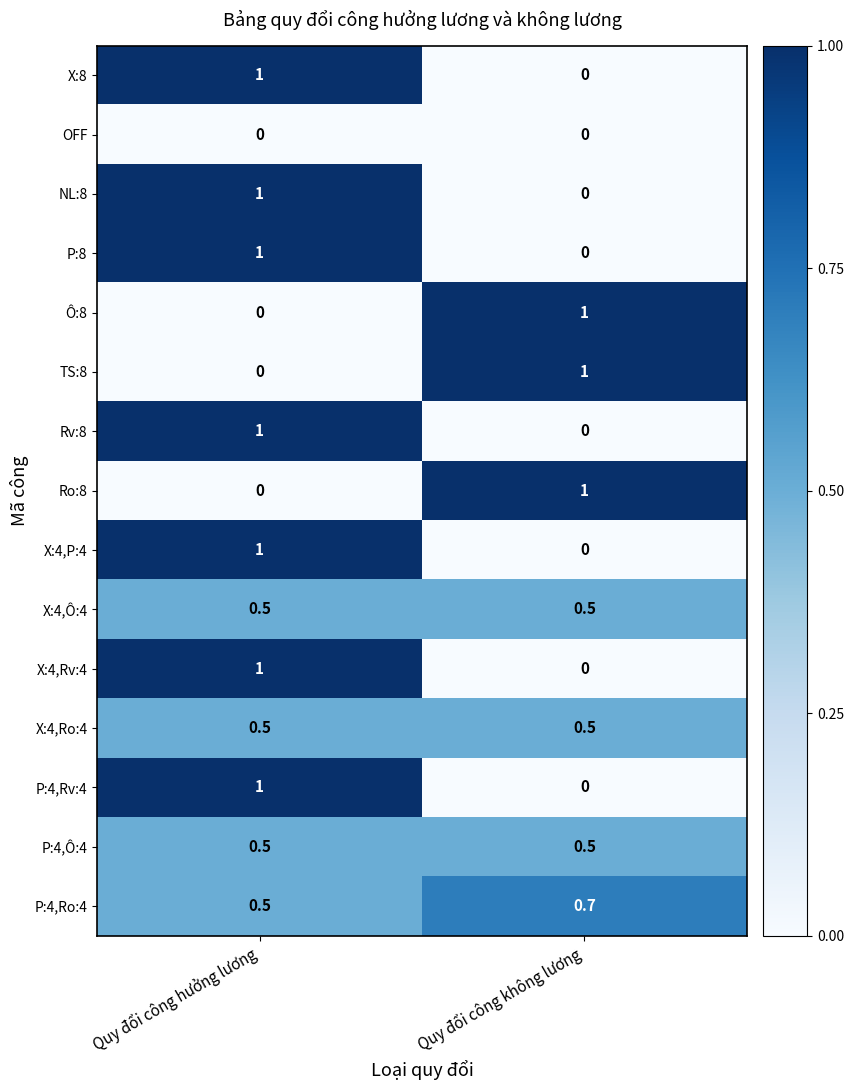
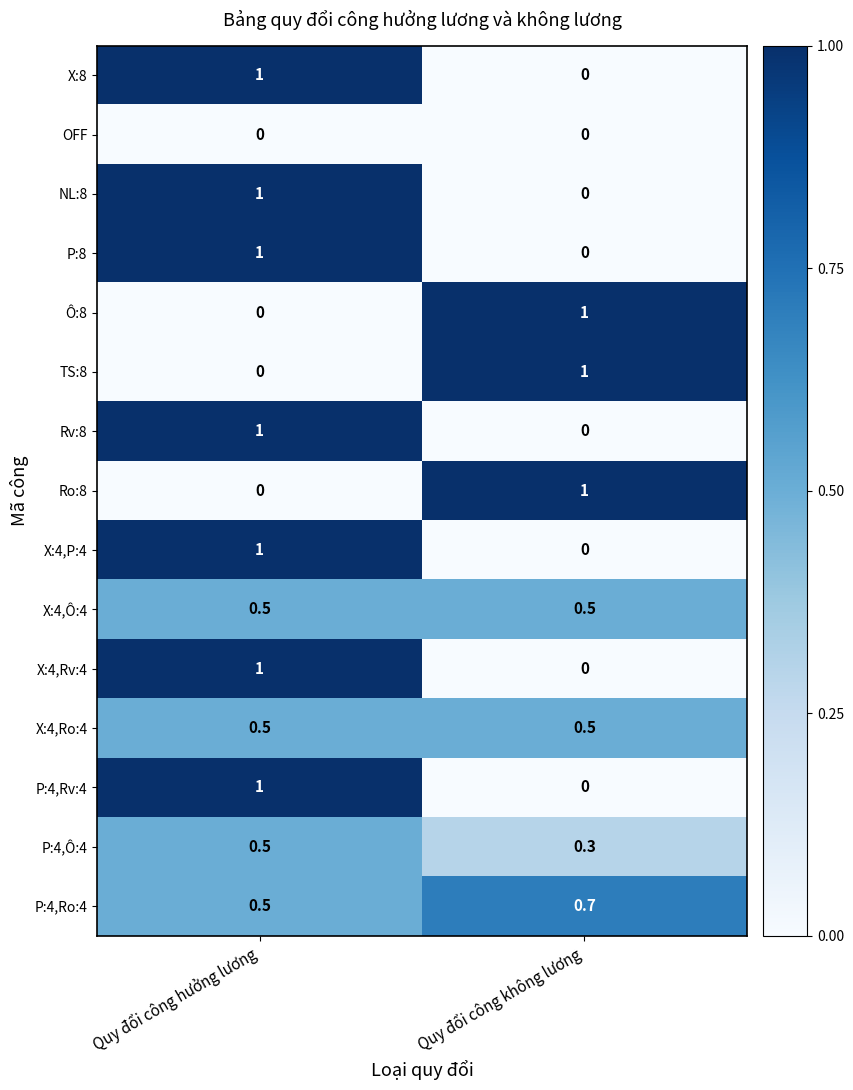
P:4,Ô:4, Quy đổi công không lương: 0.5 -> 0.3
